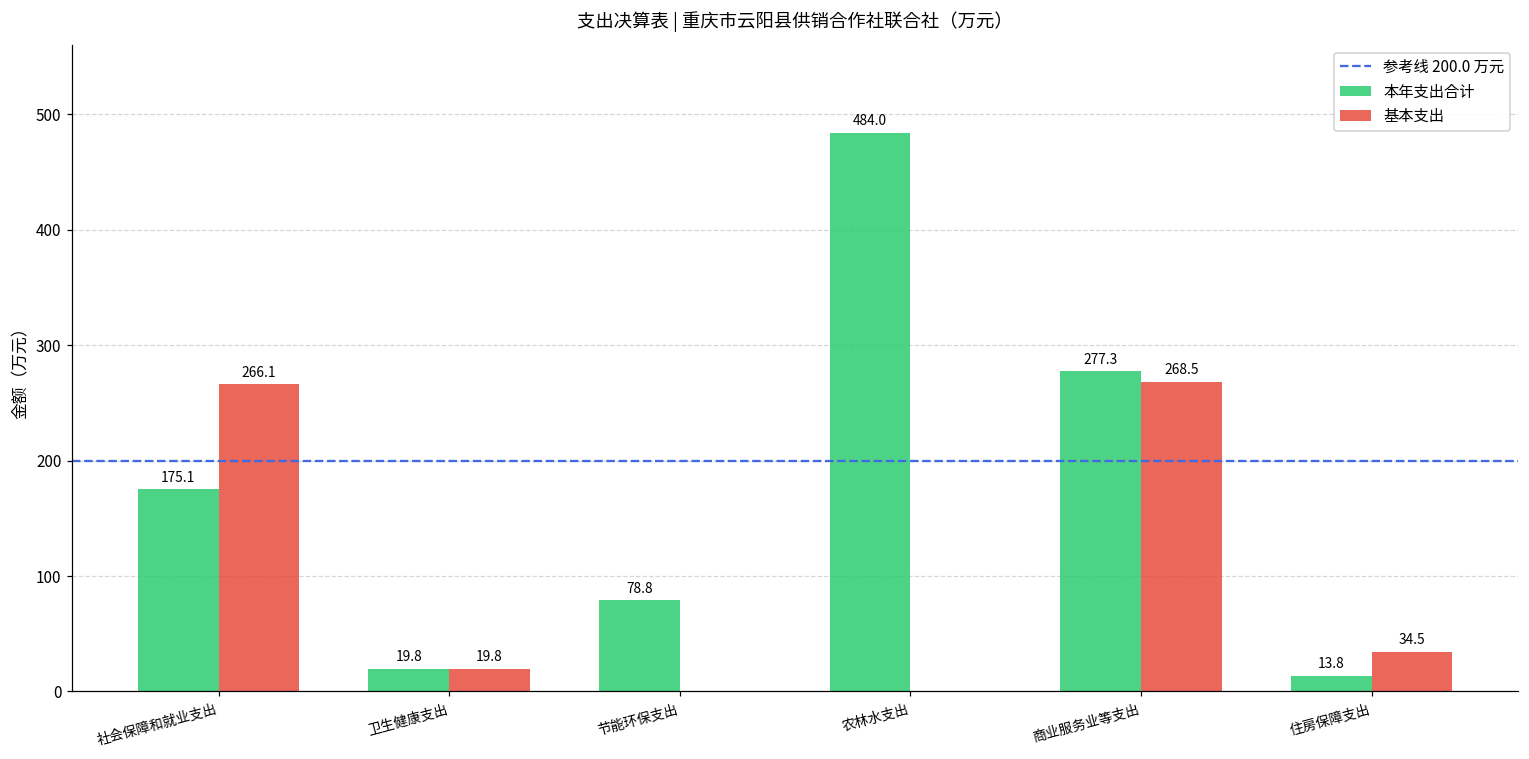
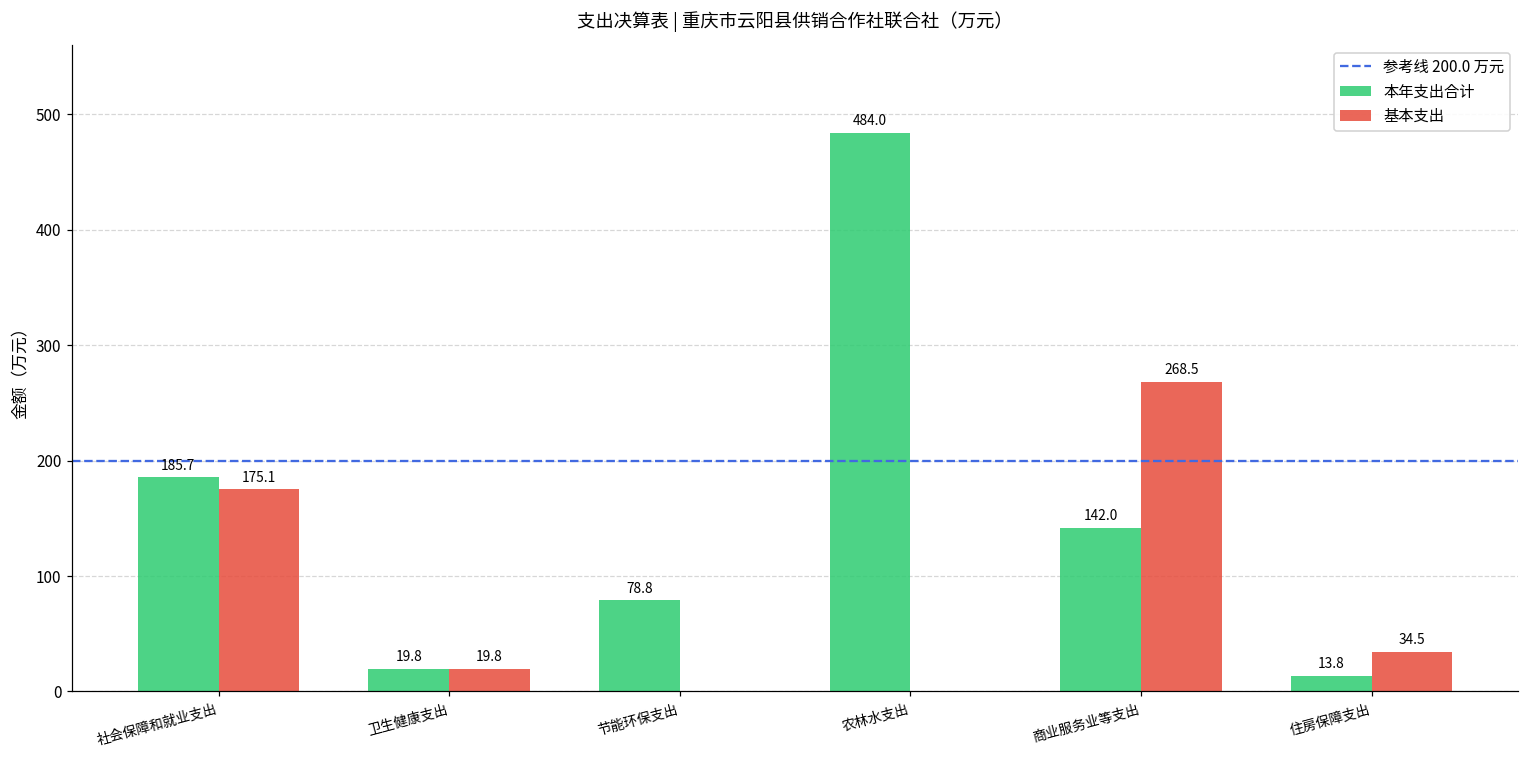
本年支出合计, 社会保障和就业支出: 175.1 -> 185.7
基本支出, 社会保障和就业支出: 266.1 -> 175.1
本年支出合计, 商业服务业等支出: 277.3 -> 142.0
